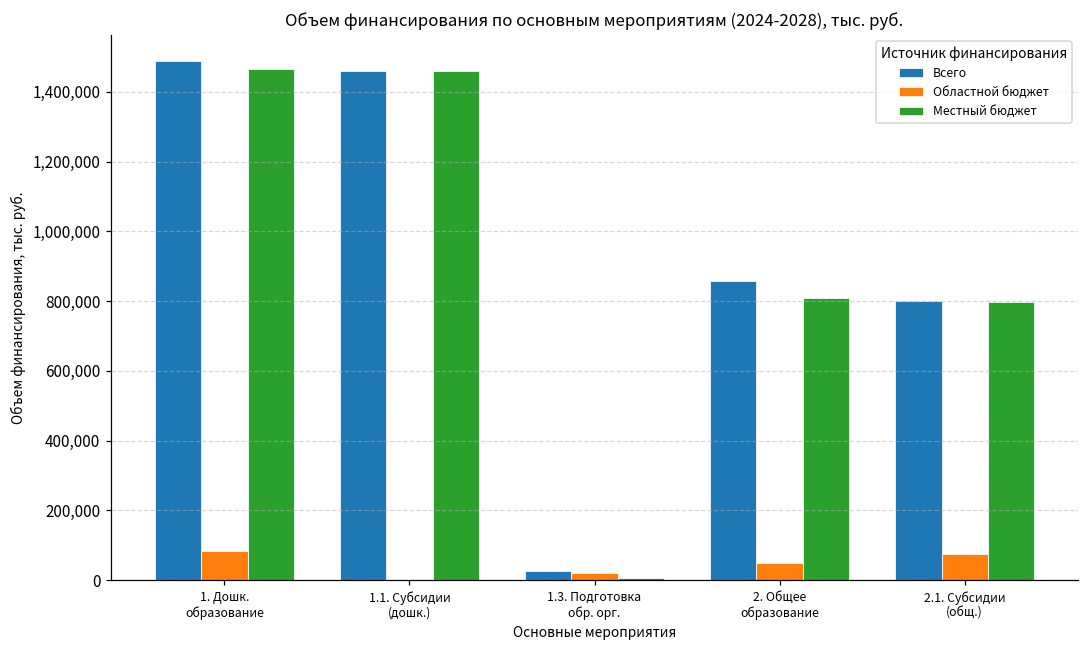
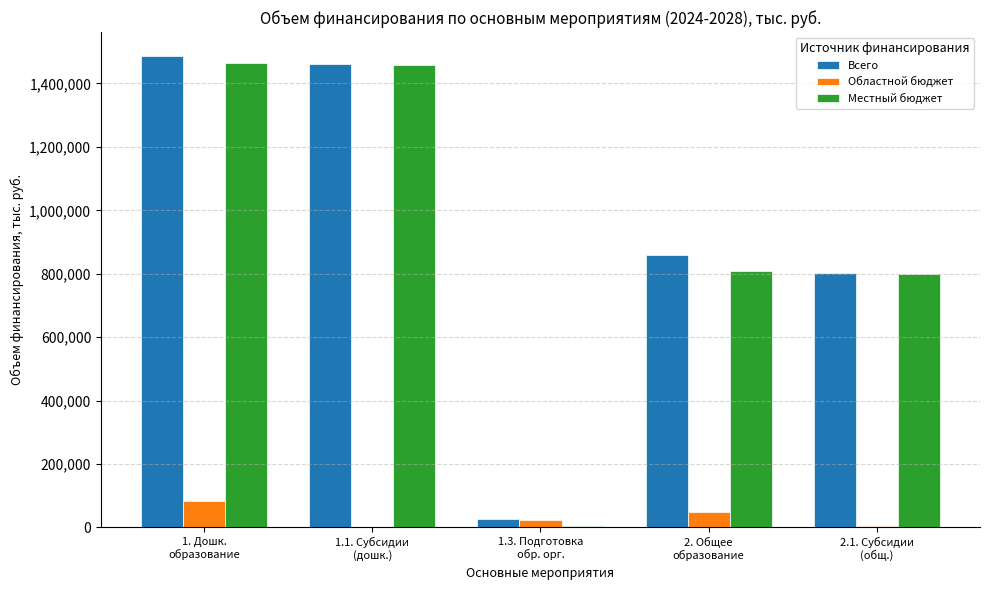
Областной бюджет, 2.1. Субсидии (общ.): 70,000 -> 0
